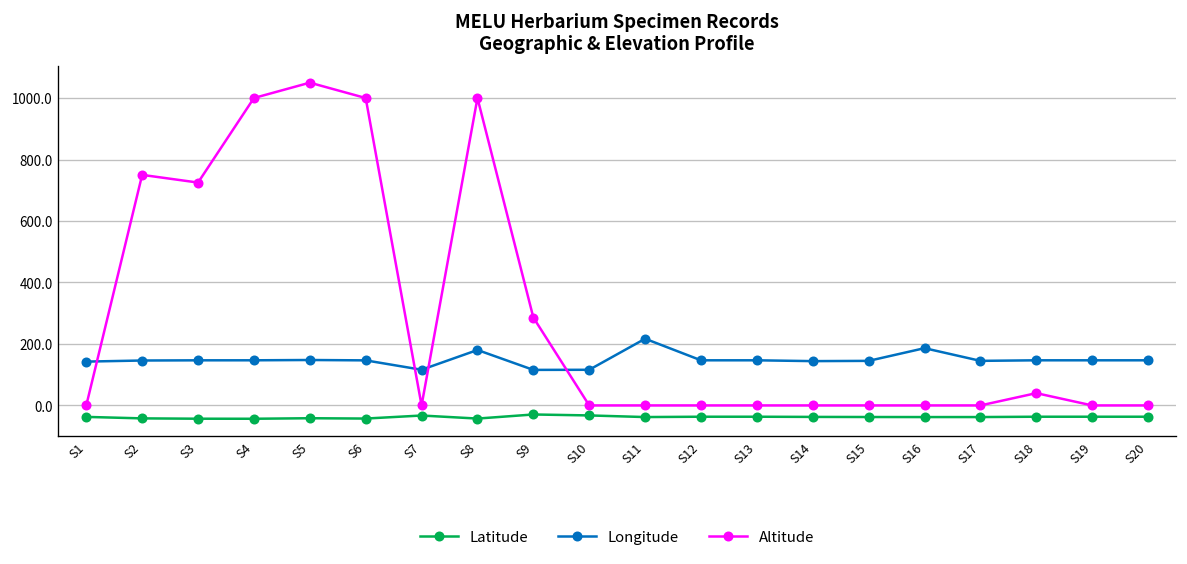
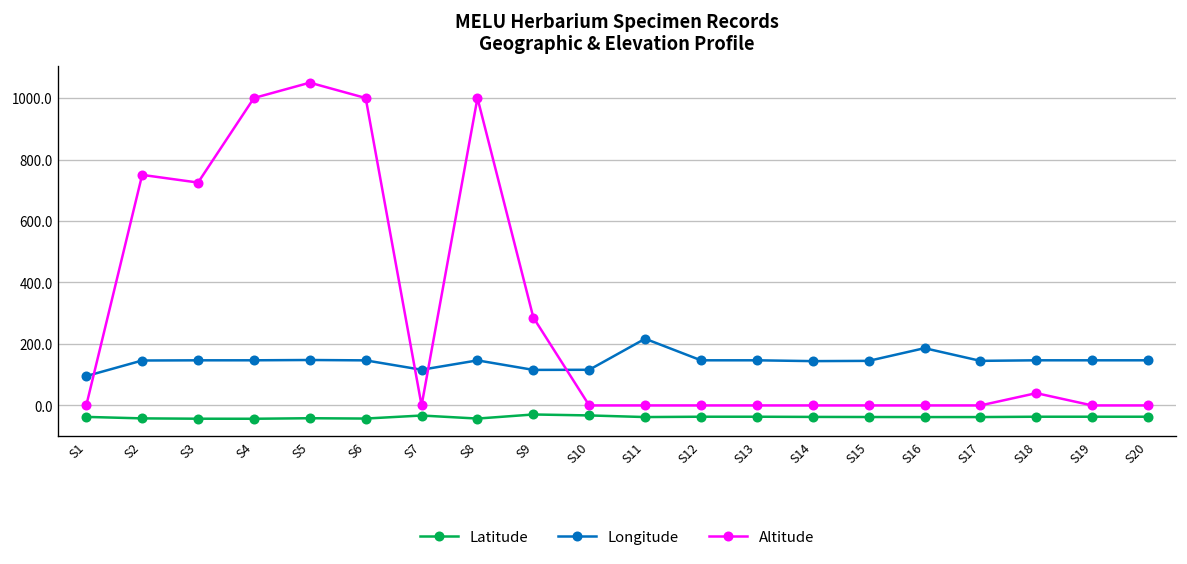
Longitude, S1: 140 -> 100
Longitude, S8: 180 -> 150
